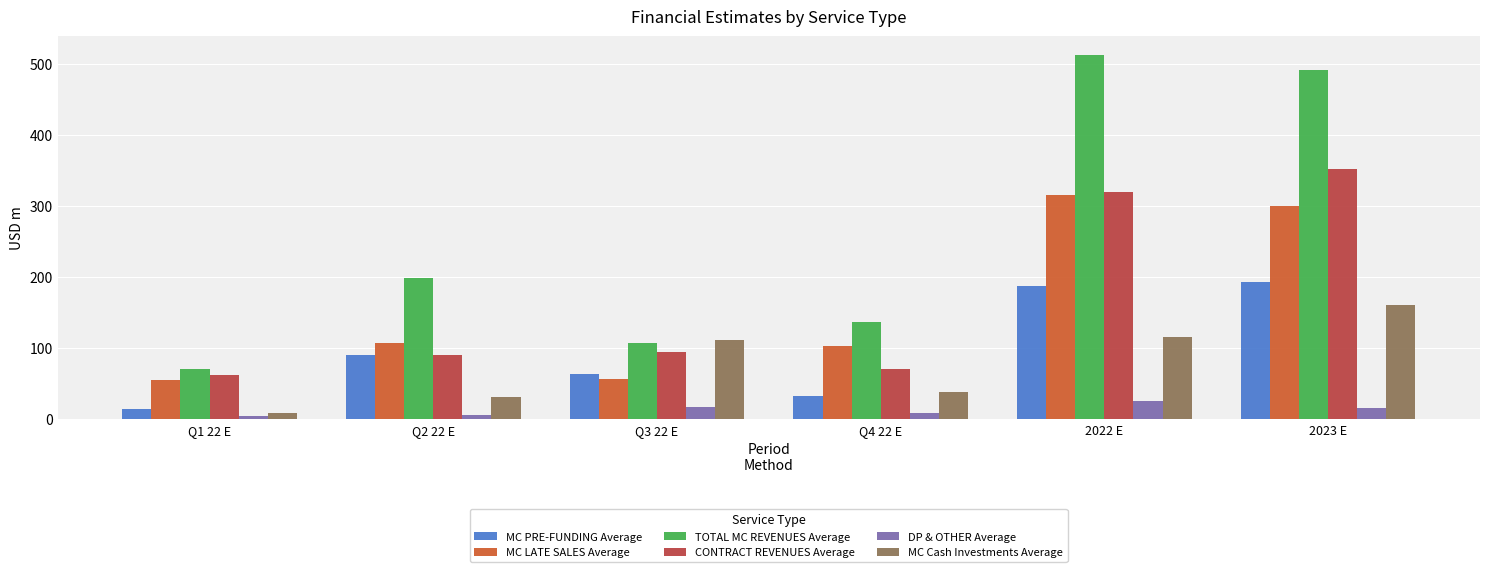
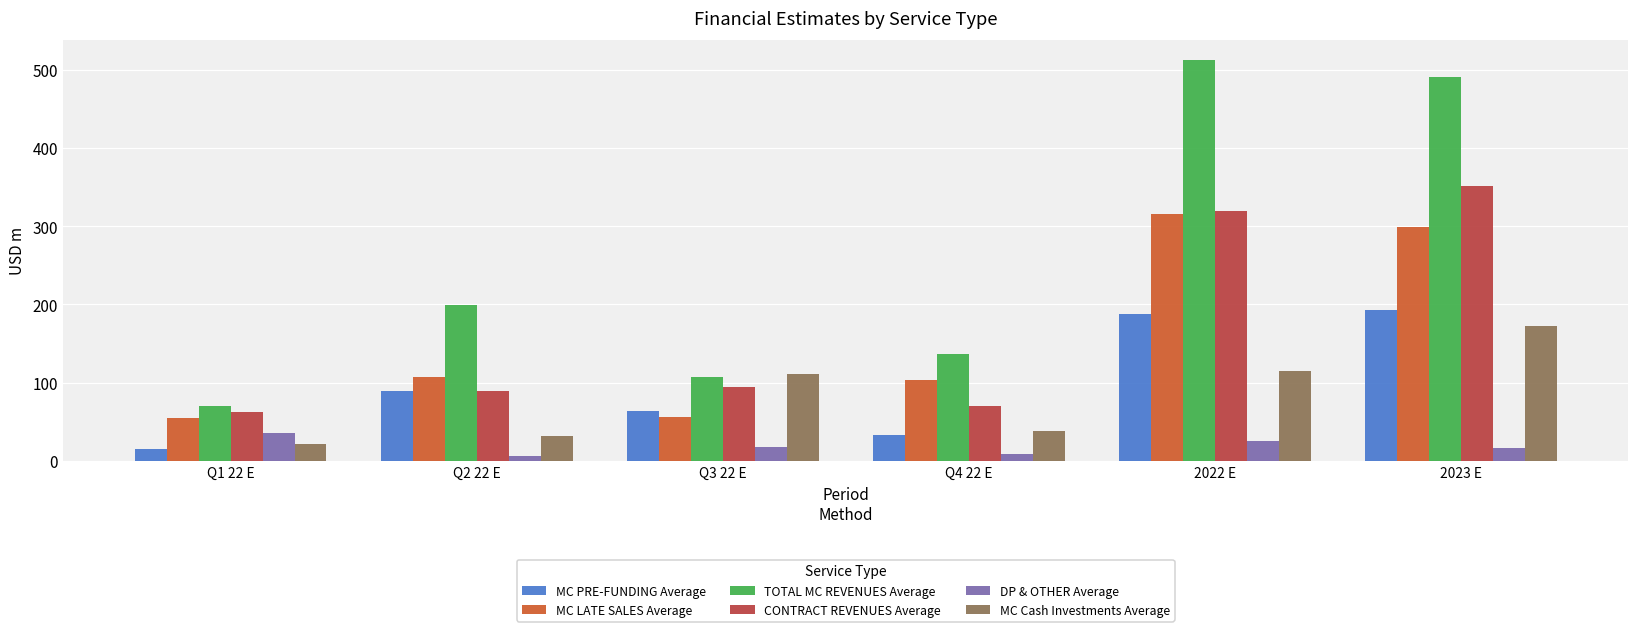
DP & OTHER Average, Q1 22 E: 0 -> 40
MC Cash Investments Average, Q1 22 E: 10 -> 20
MC Cash Investments Average, 2023 E: 160 -> 170
